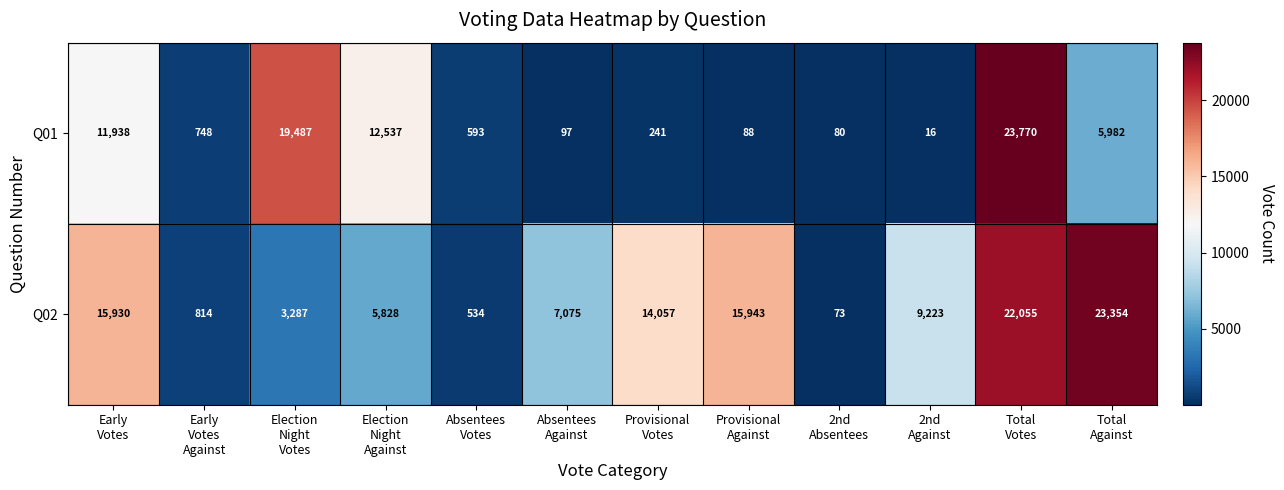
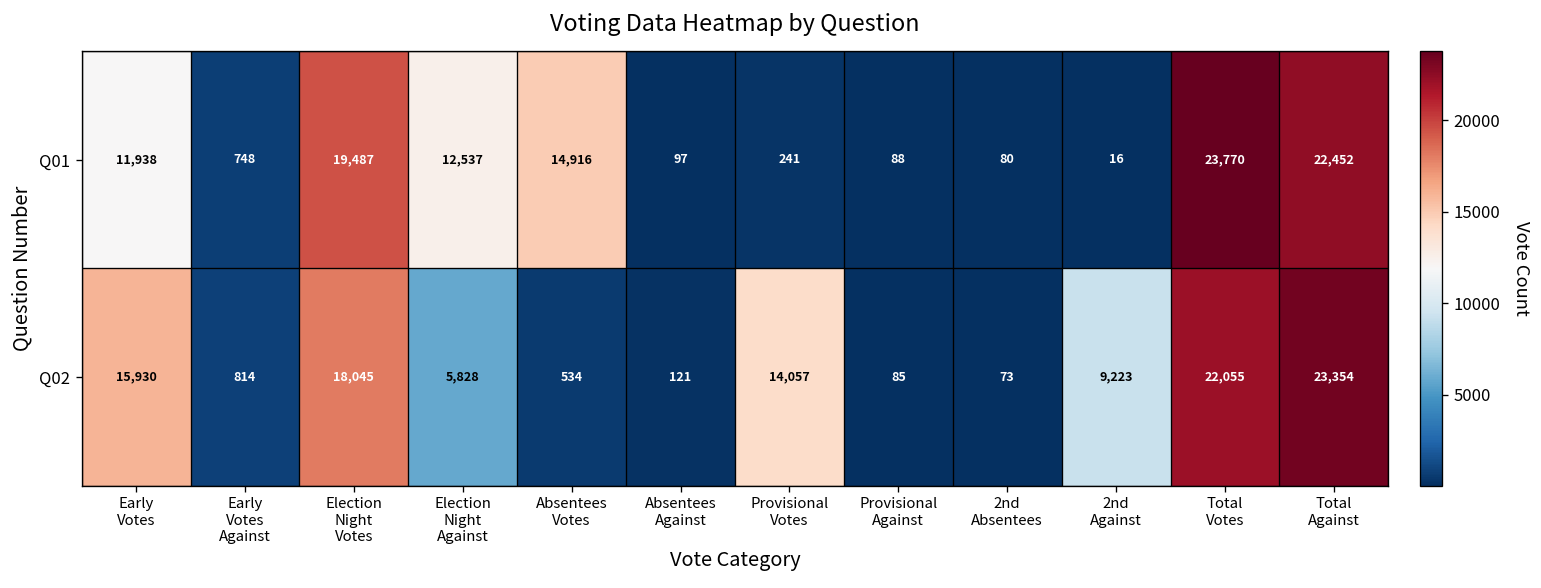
Q01, Absentees Votes: 593 -> 14,916
Q01, Total Against: 5,982 -> 22,452
Q02, Election Night Votes: 3,287 -> 18,045
Q02, Absentees Against: 7,075 -> 121
Q02, Provisional Against: 15,943 -> 85
